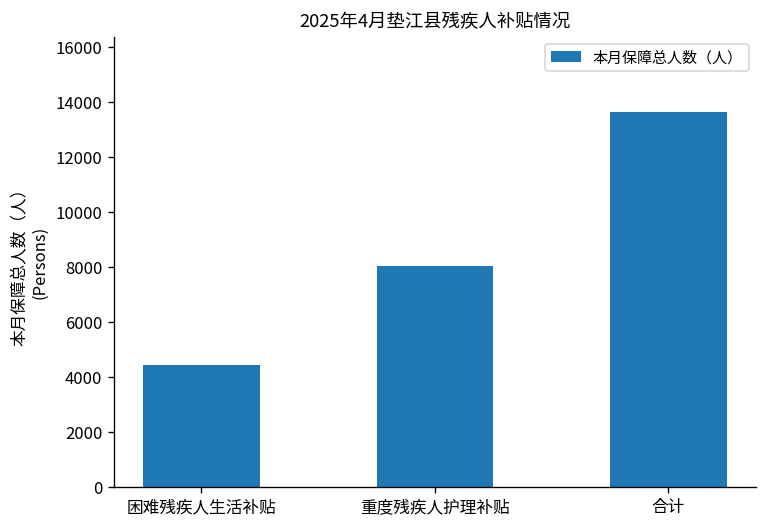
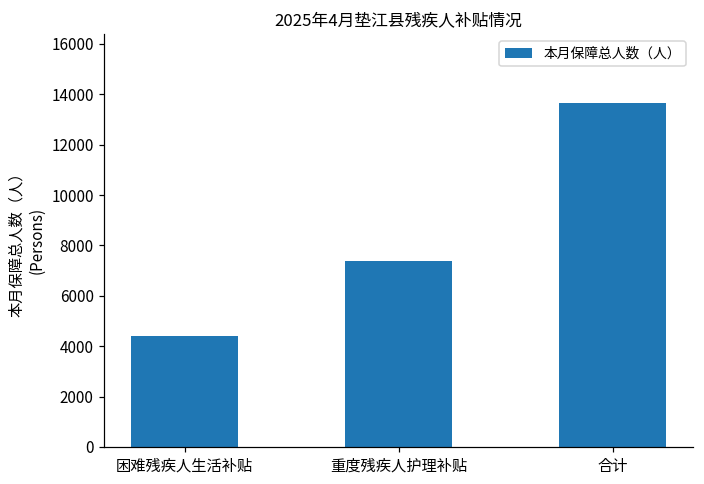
重度残疾人护理补贴: 8000 -> 7400
